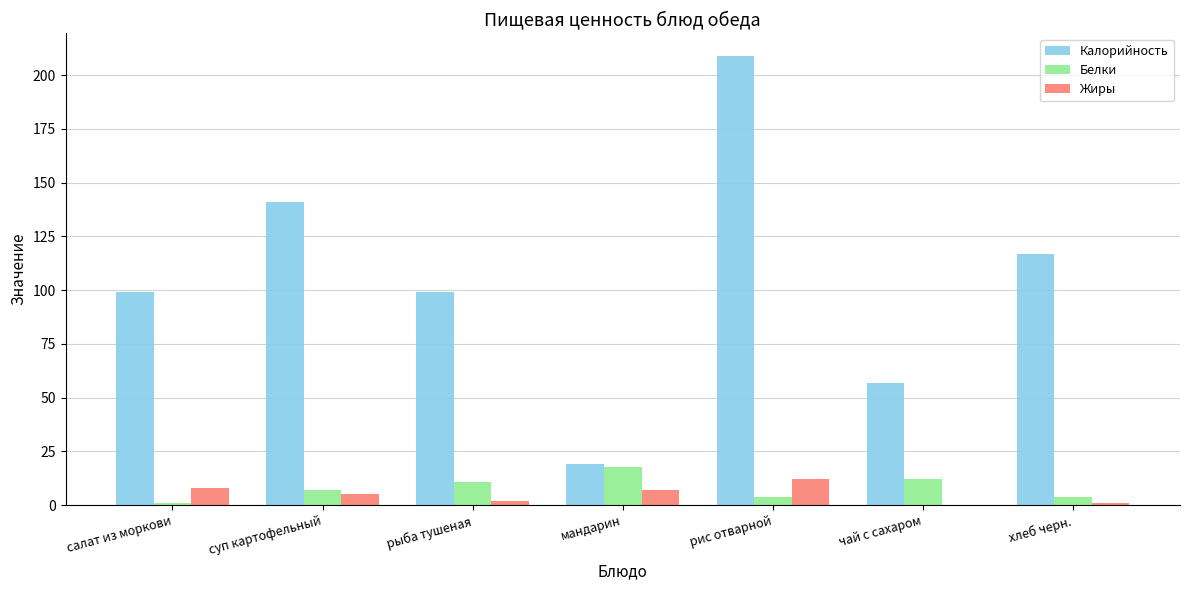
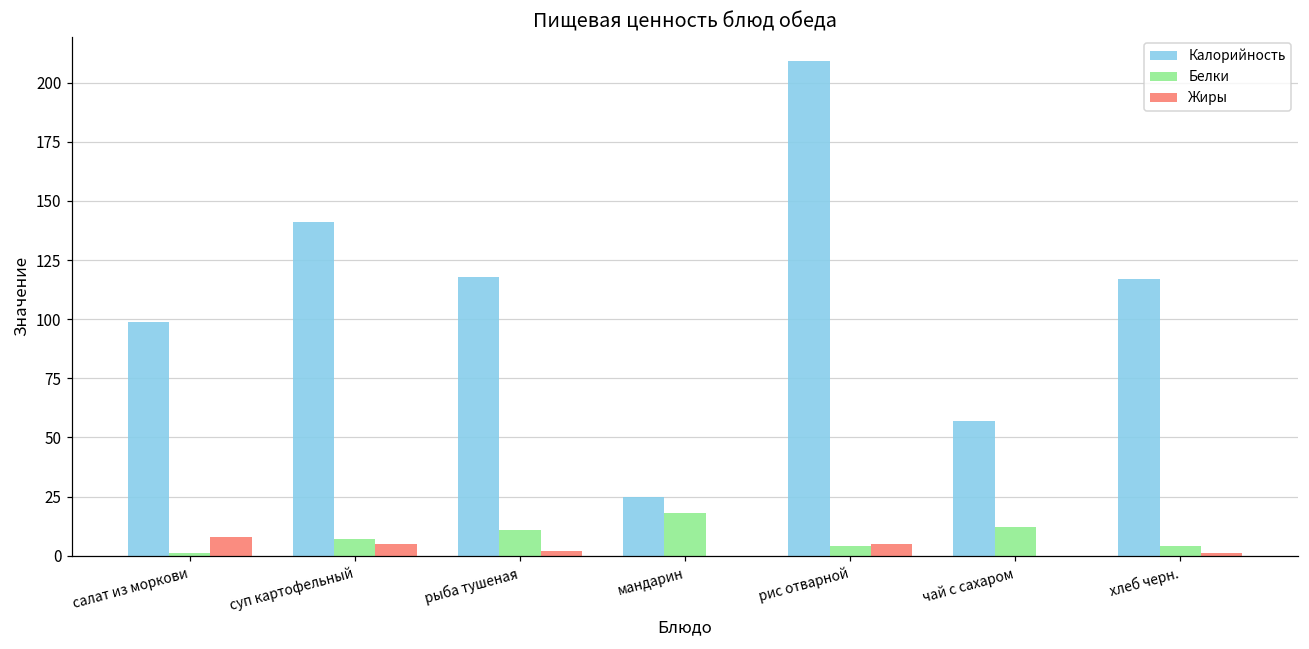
Калорийность, рыба тушеная: 99 -> 118
Калорийность, мандарин: 19 -> 25
Жиры, мандарин: 7 -> 0
Жиры, рис отварной: 12 -> 5
